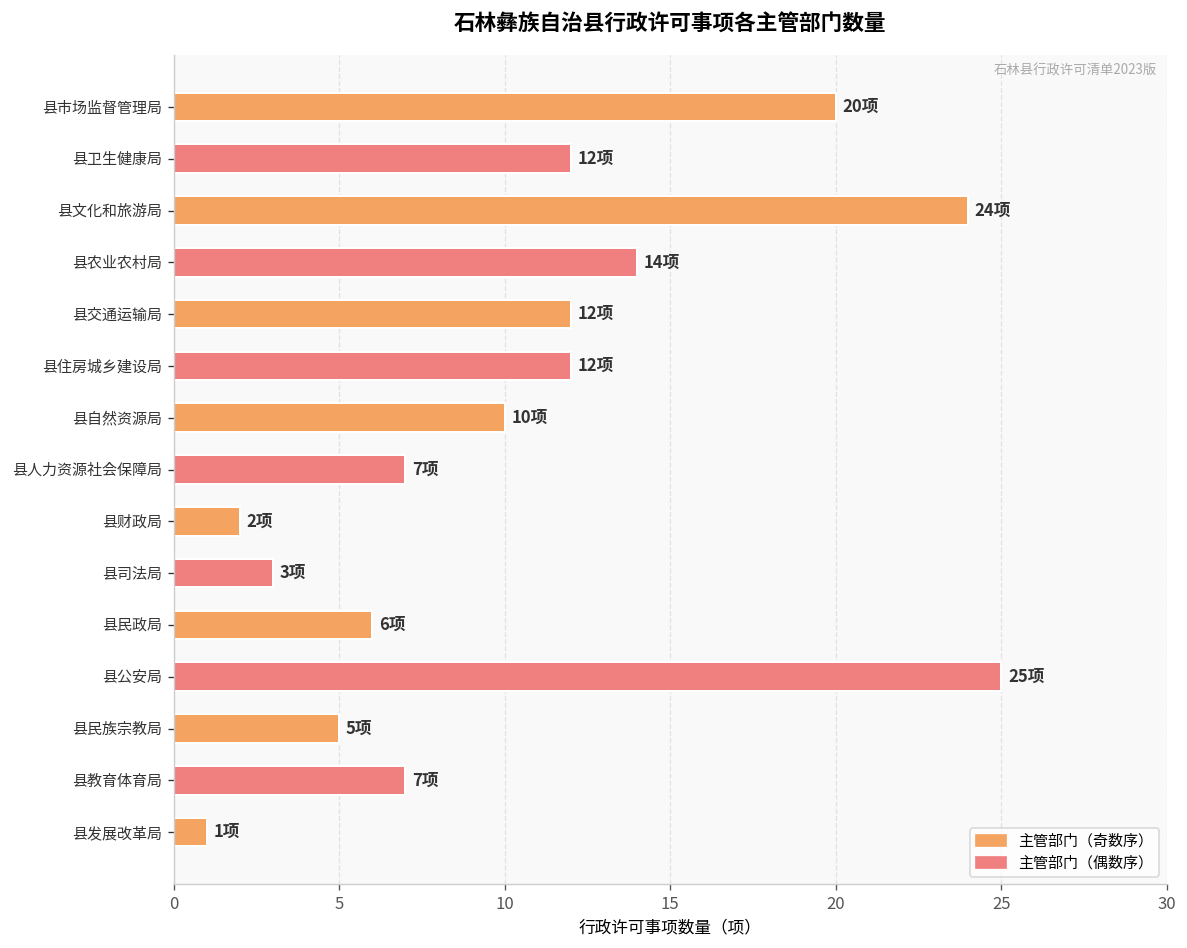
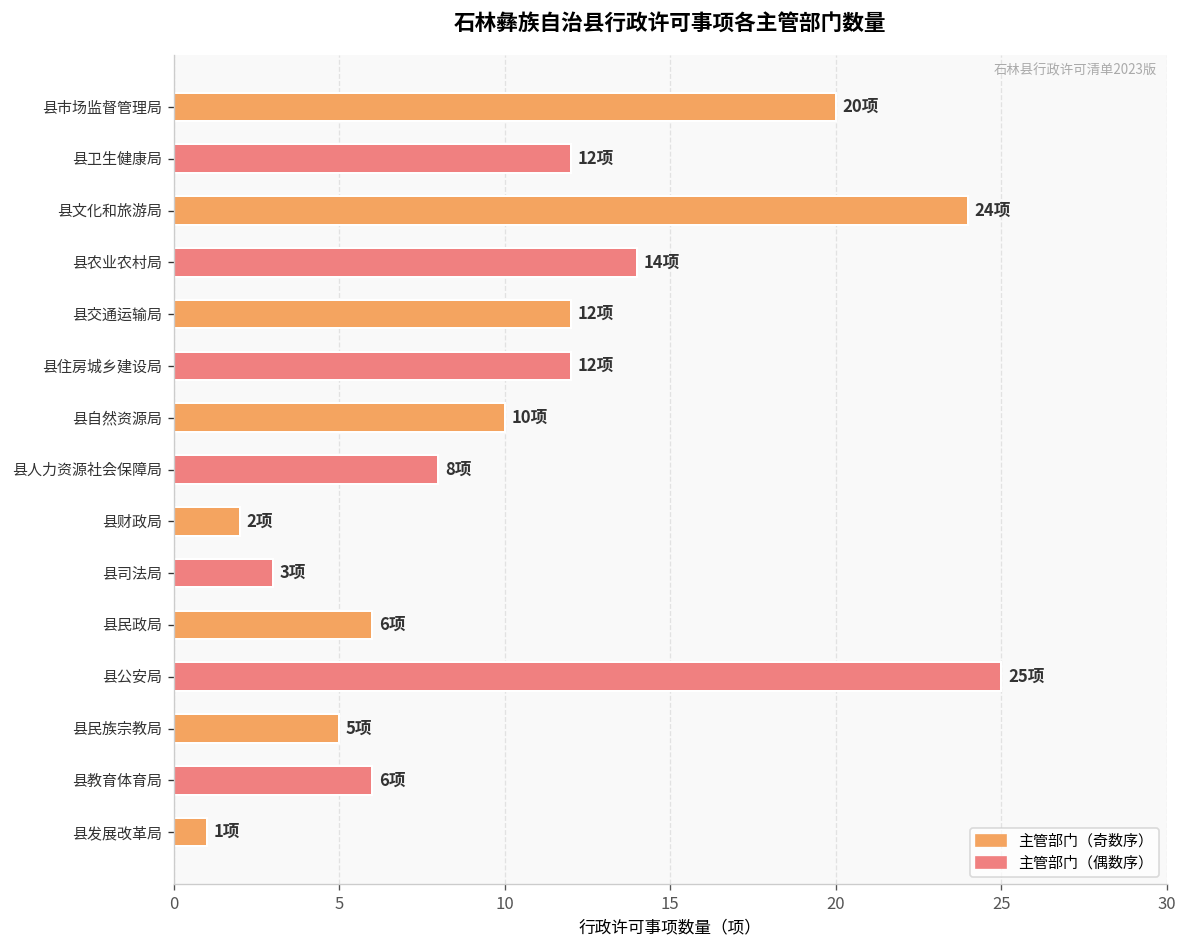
县人力资源社会保障局: 7项 -> 8项
县教育体育局: 7项 -> 6项
